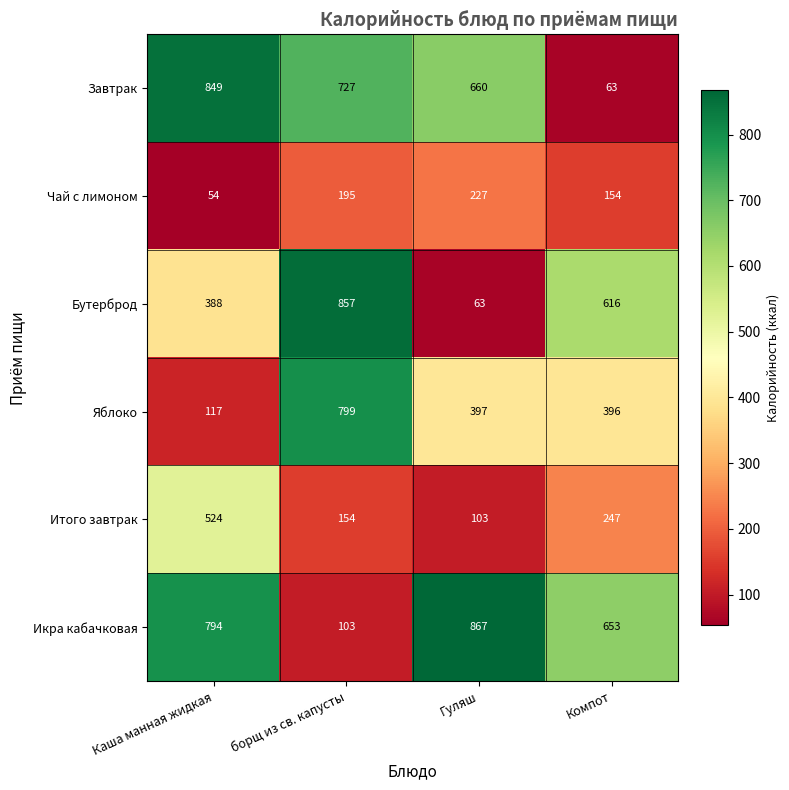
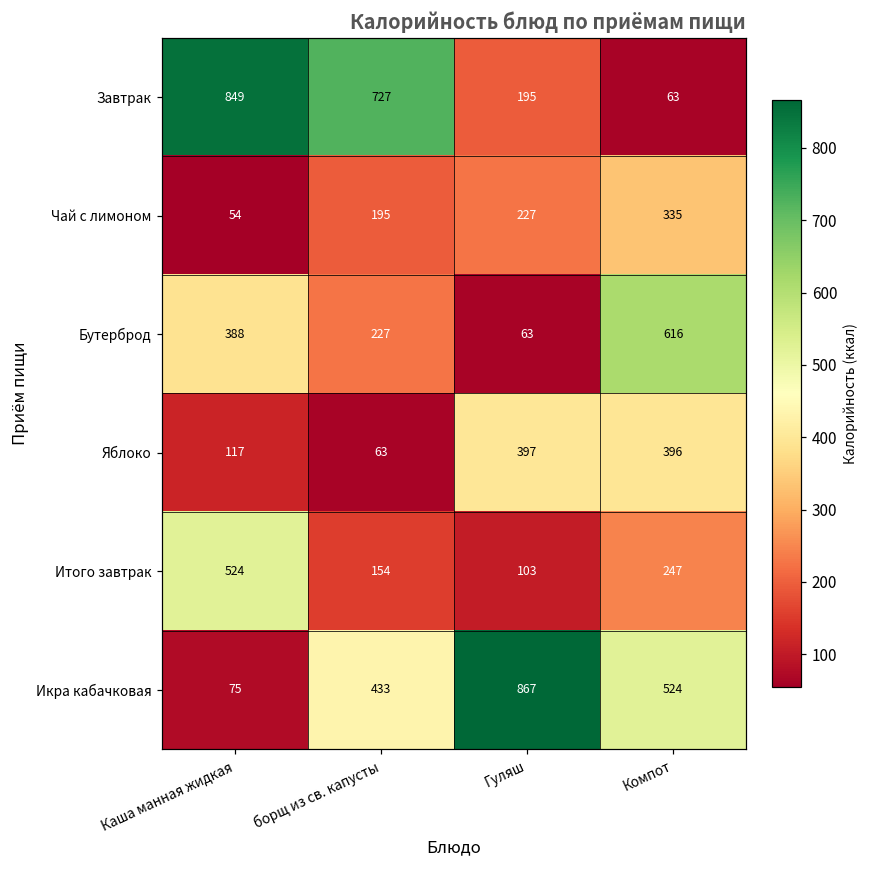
Завтрак, Гуляш: 660 -> 195
Чай с лимоном, Компот: 154 -> 335
Бутерброд, борщ из св. капусты: 857 -> 227
Яблоко, борщ из св. капусты: 799 -> 63
Икра кабачковая, Каша манная жидкая: 794 -> 75
Икра кабачковая, борщ из св. капусты: 103 -> 433
Икра кабачковая, Компот: 653 -> 524
